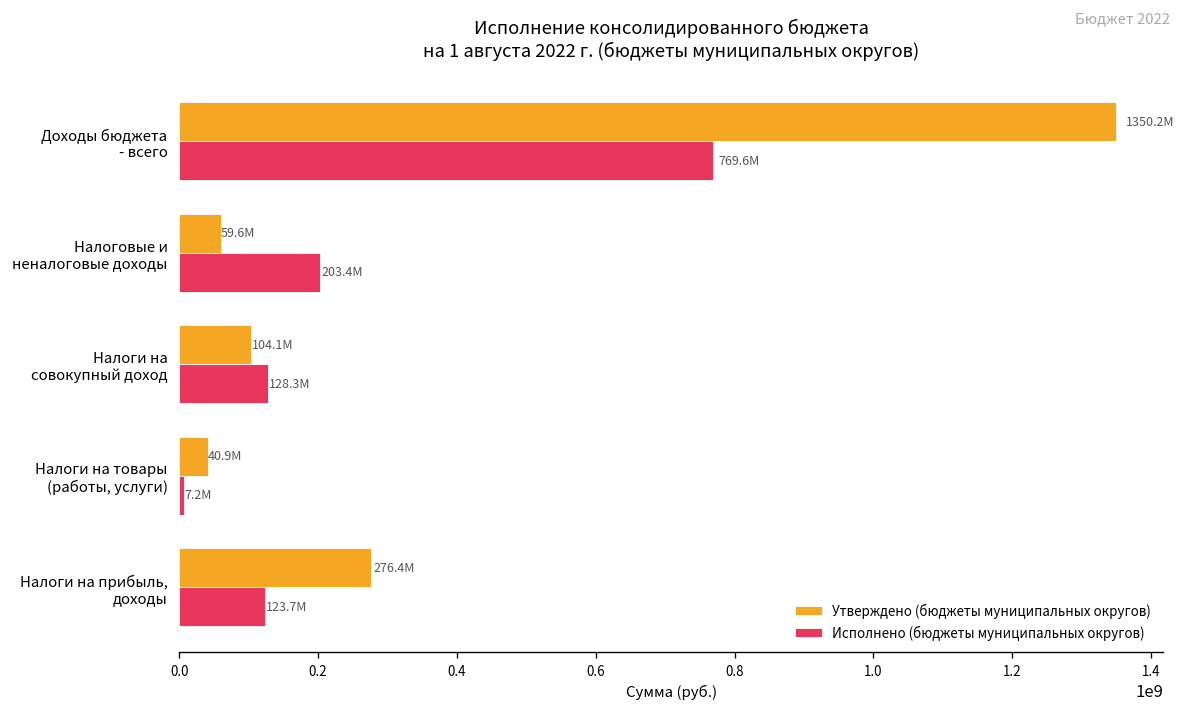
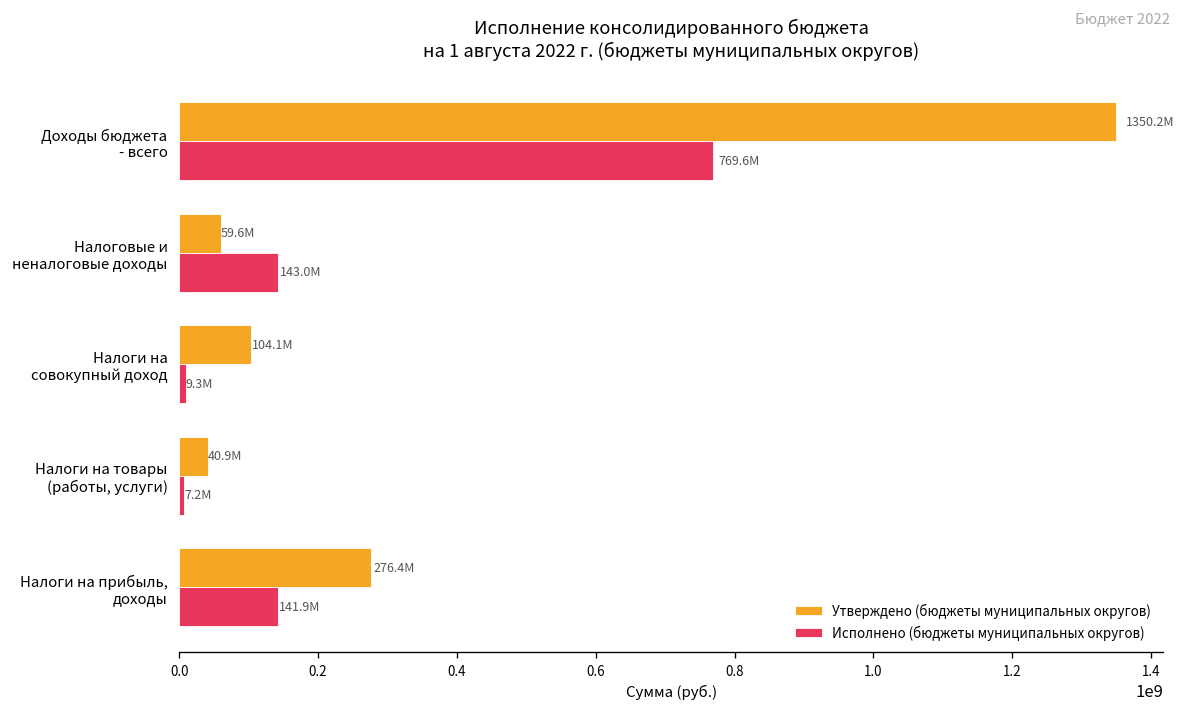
Исполнено (бюджеты муниципальных округов), Налоговые и неналоговые доходы: 203.4M -> 143.0M
Исполнено (бюджеты муниципальных округов), Налоги на совокупный доход: 128.3M -> 9.3M
Исполнено (бюджеты муниципальных округов), Налоги на прибыль, доходы: 123.7M -> 141.9M
